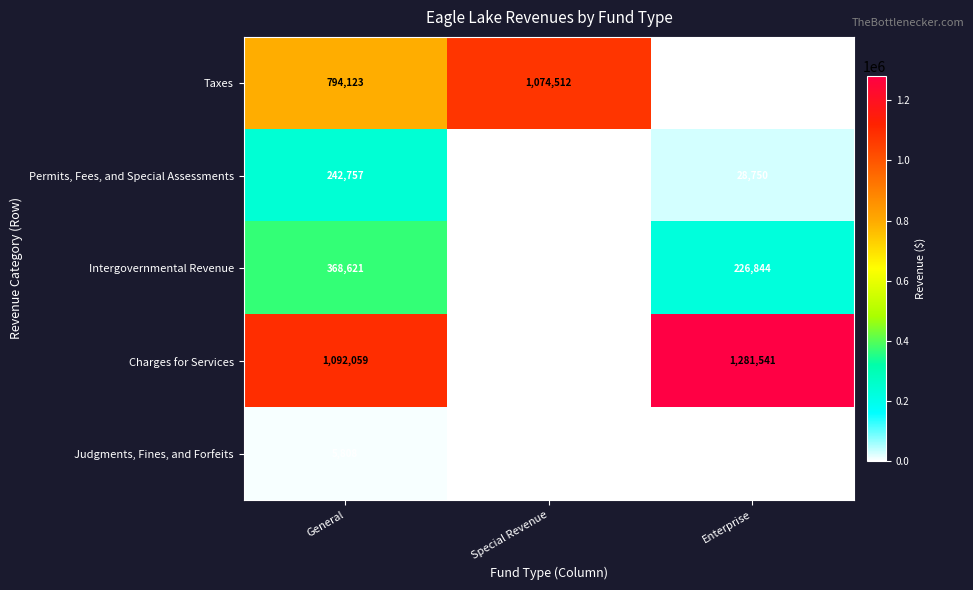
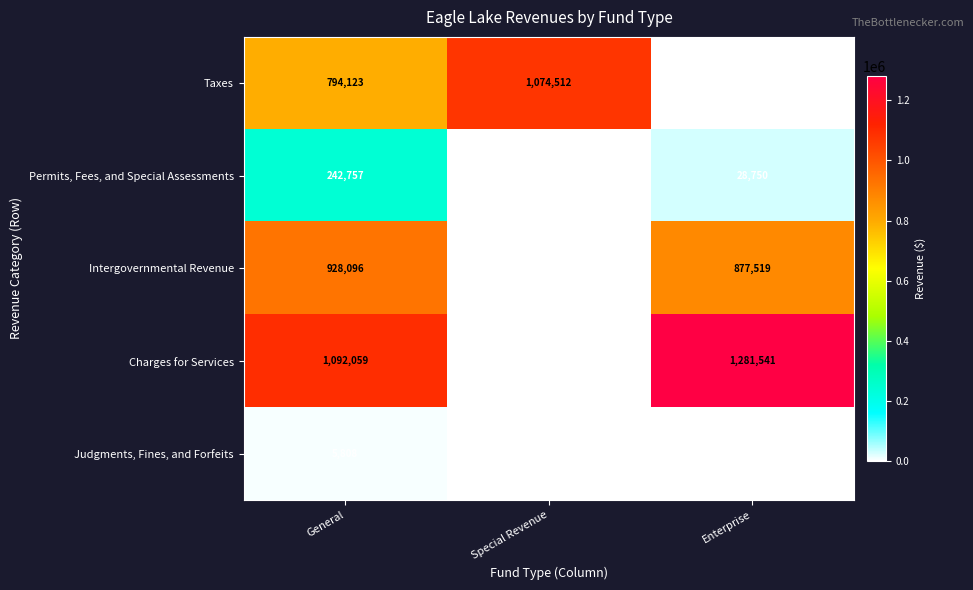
Intergovernmental Revenue, General: 368,621 -> 928,096
Intergovernmental Revenue, Enterprise: 226,844 -> 877,519
